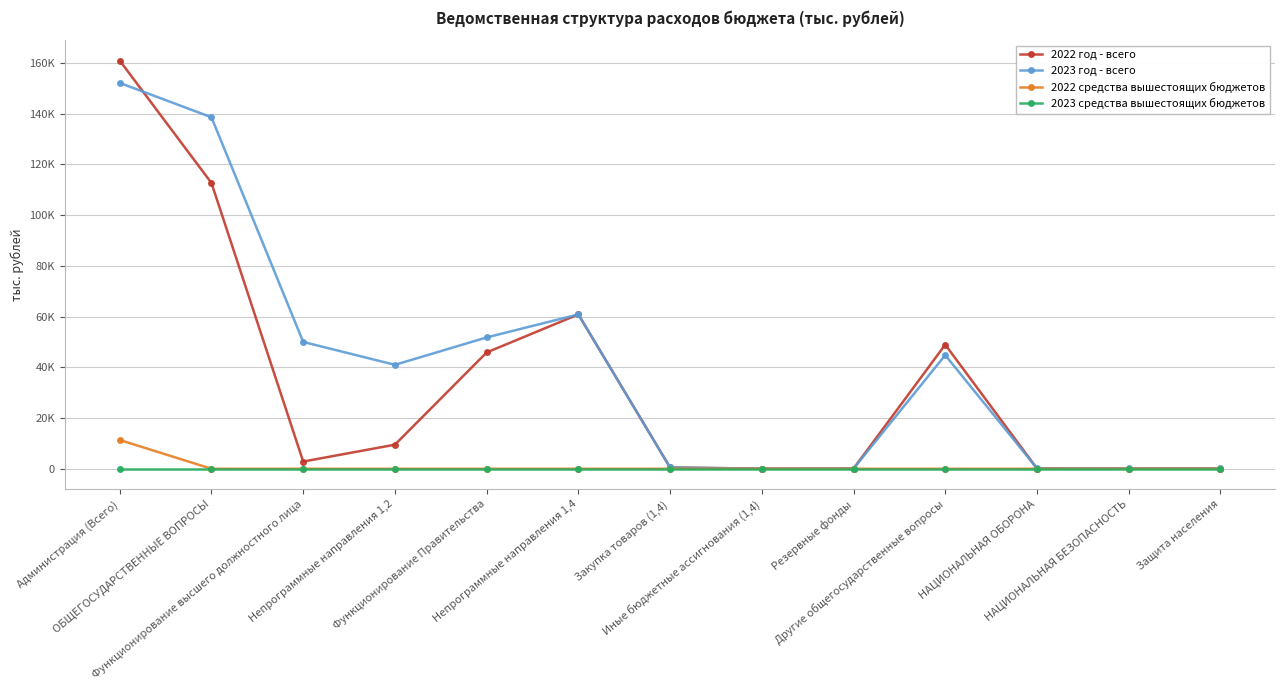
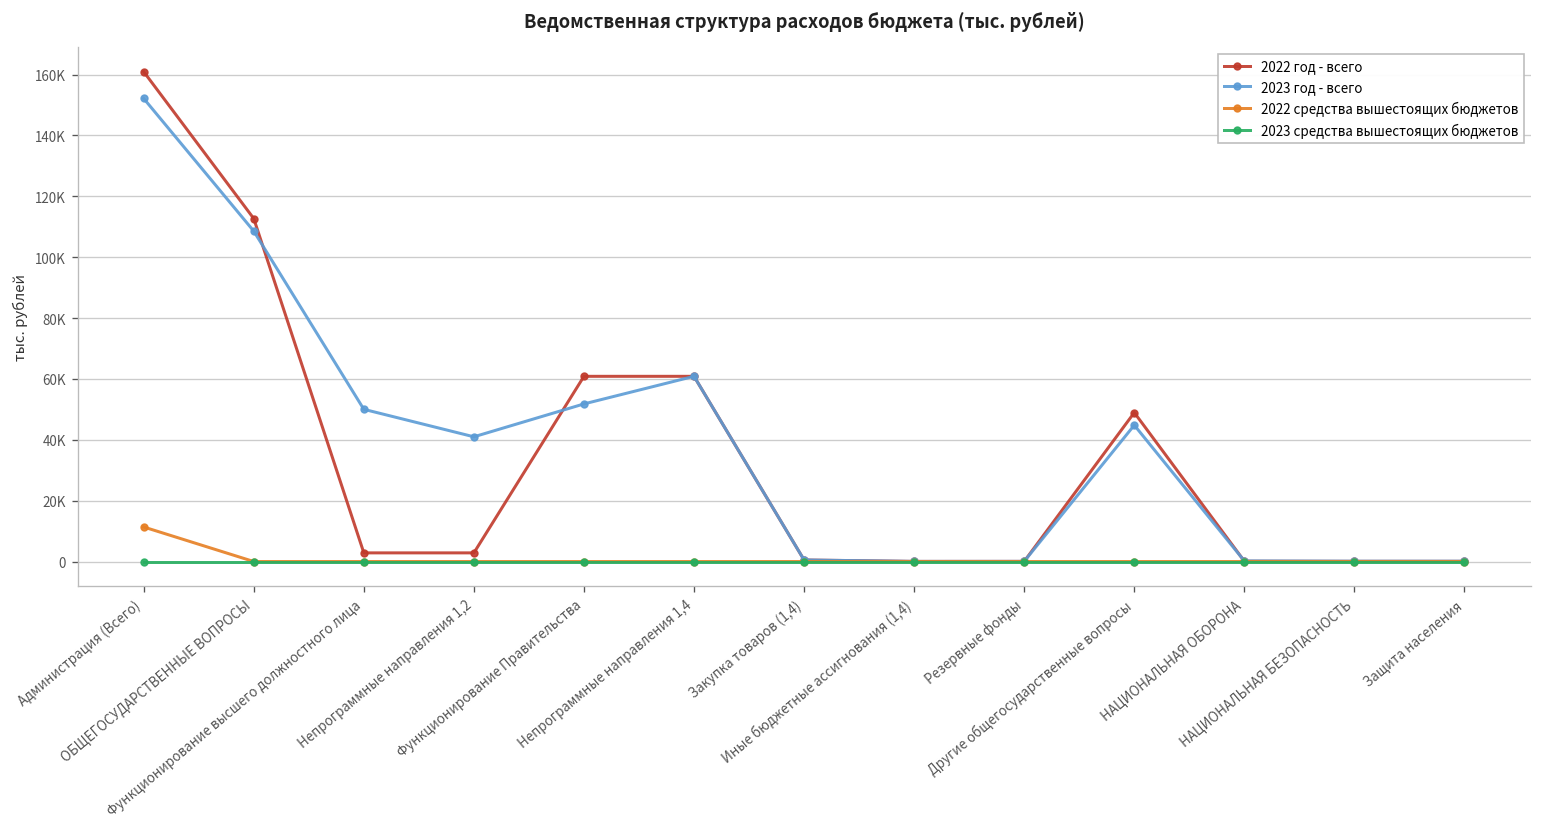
2023 год - всего, ОБЩЕГОСУДАРСТВЕННЫЕ ВОПРОСЫ: 139000 -> 109000
2022 год - всего, Непрограммные направления 1,2: 9000 -> 3000
2022 год - всего, Функционирование Правительства: 46000 -> 61000
